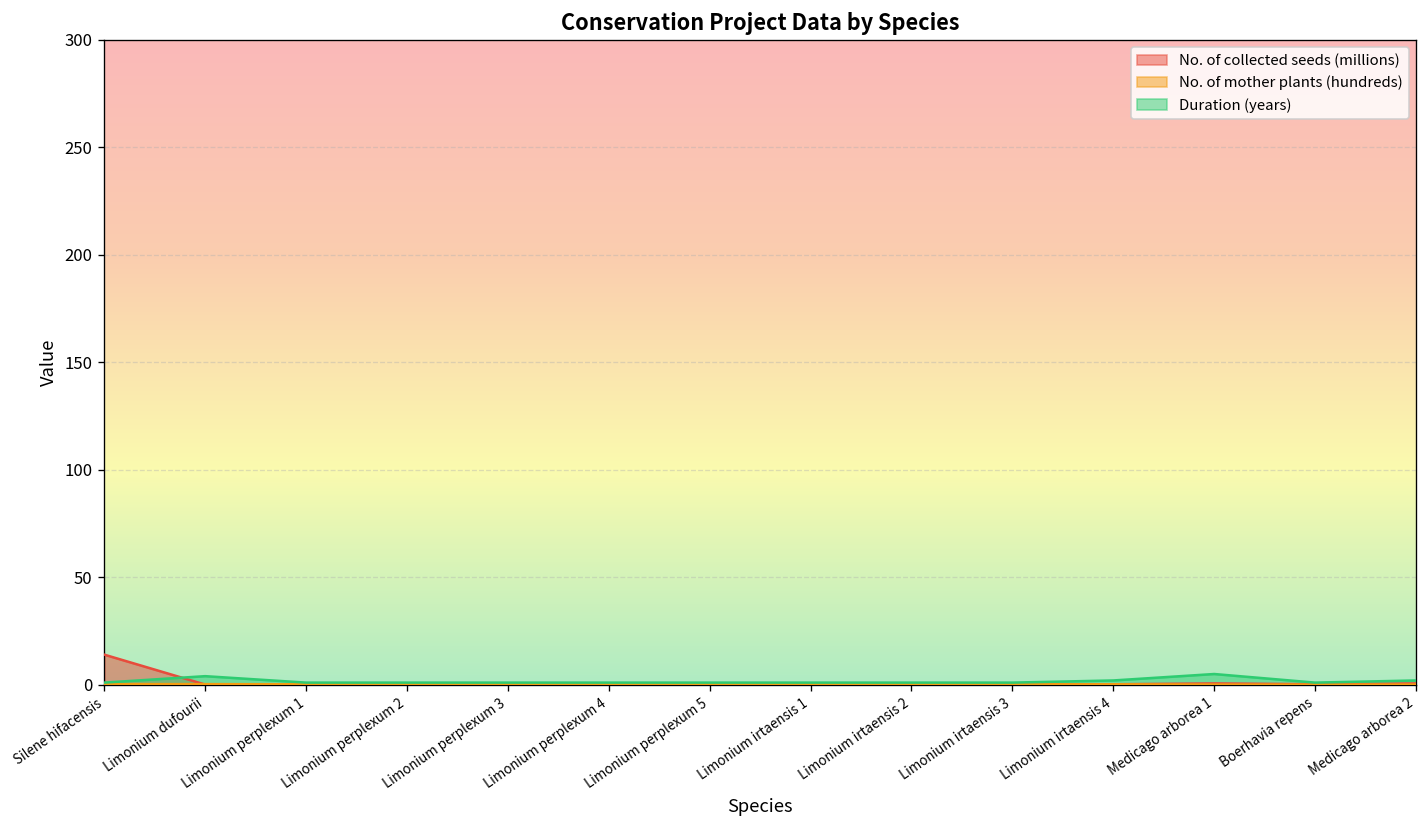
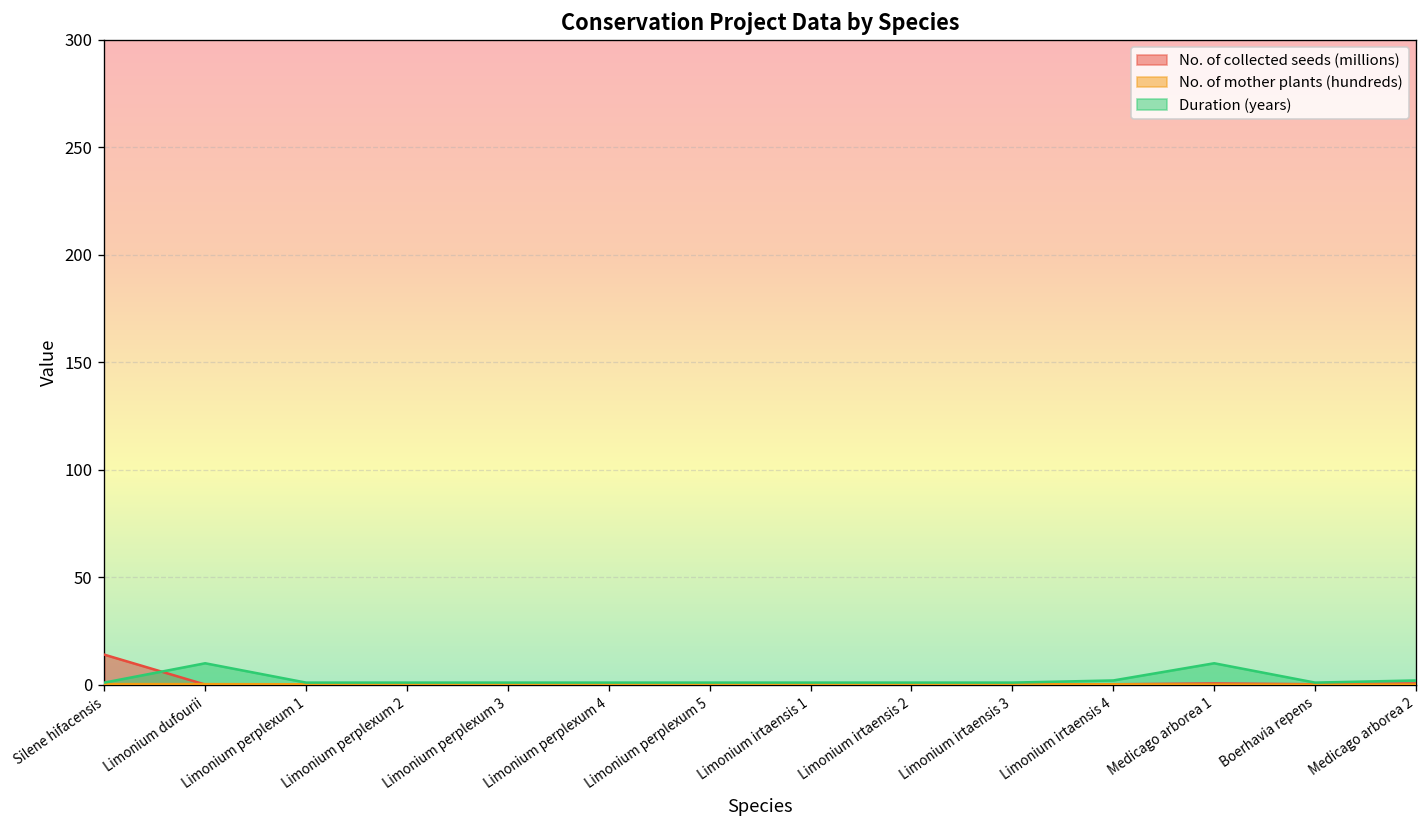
Duration (years), Limonium dufourii: 4 -> 10
Duration (years), Medicago arborea 1: 5 -> 10
